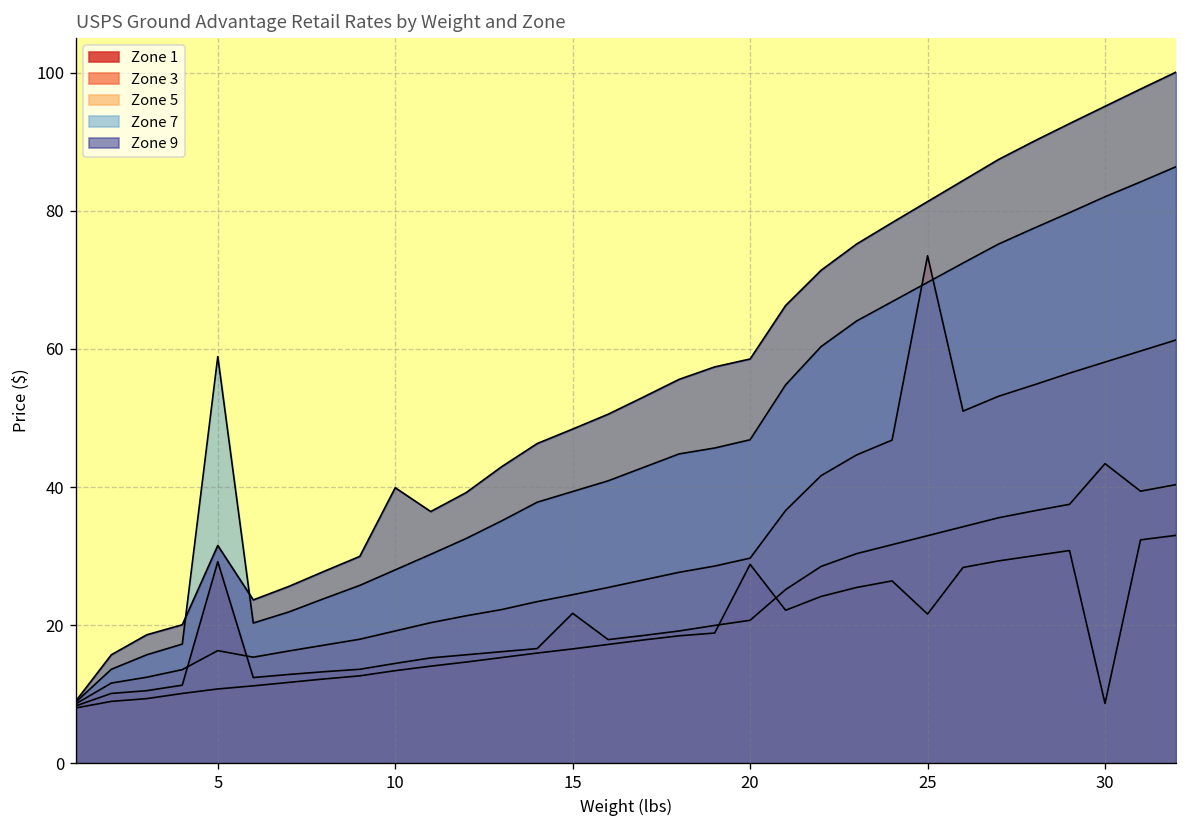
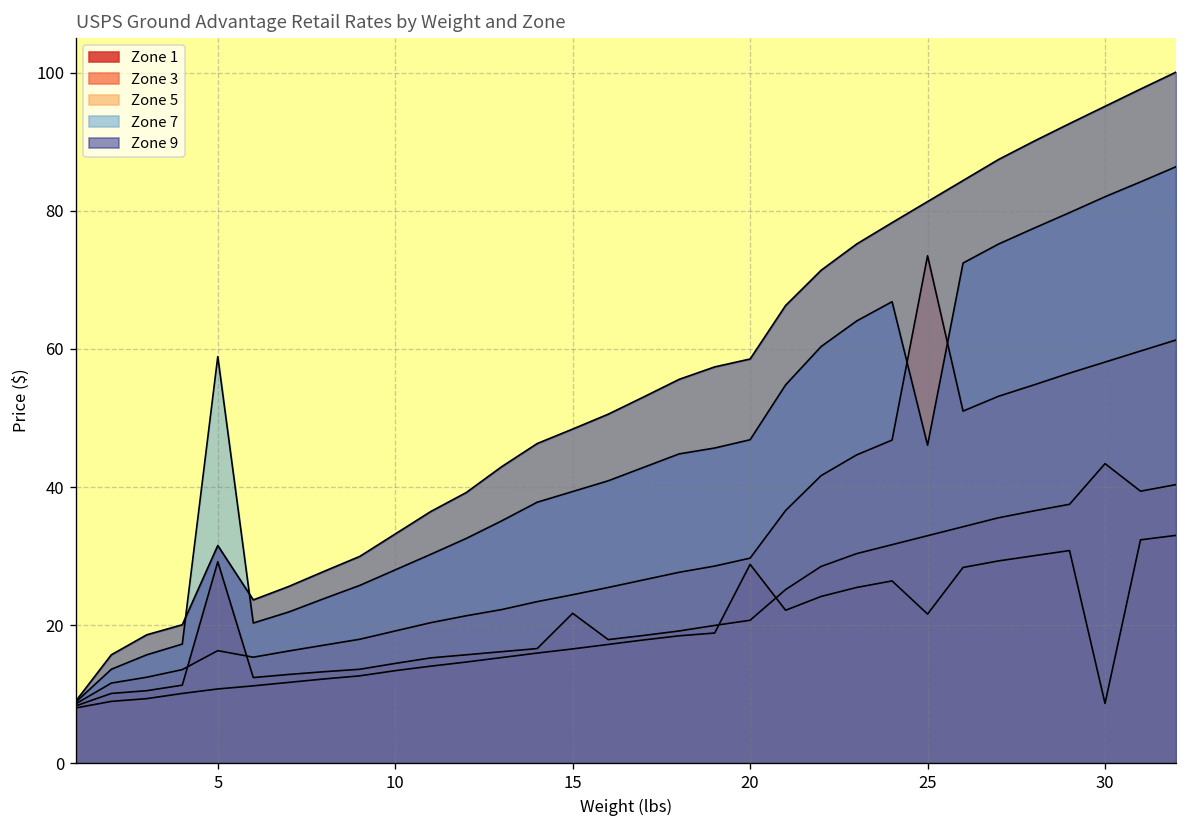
Zone 9, 10: 40 -> 33
Zone 7, 25: 70 -> 46
